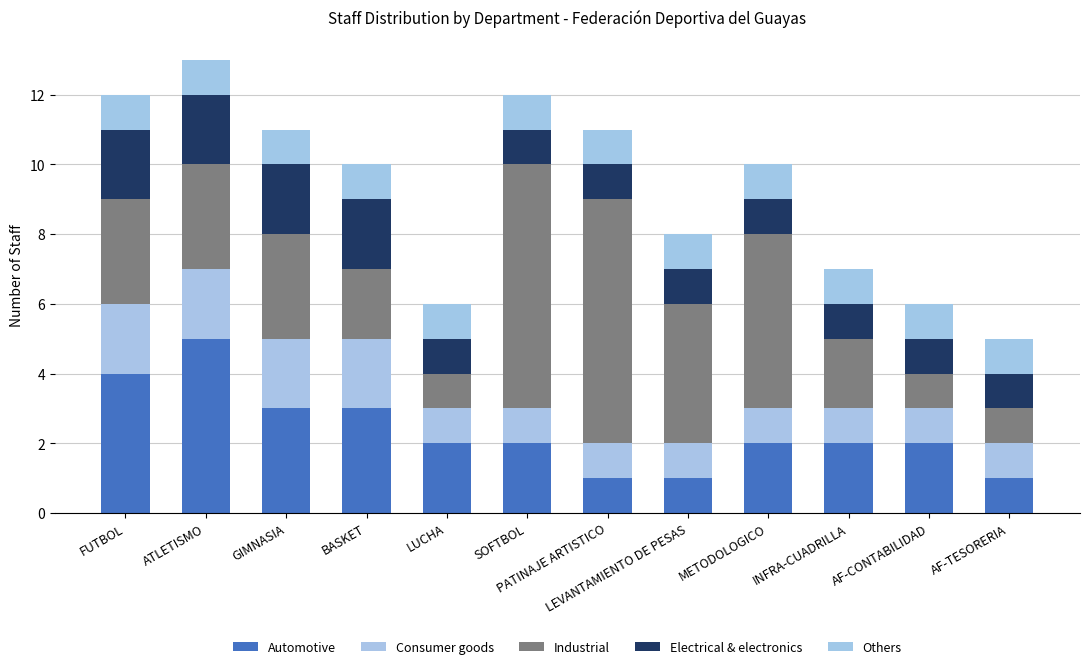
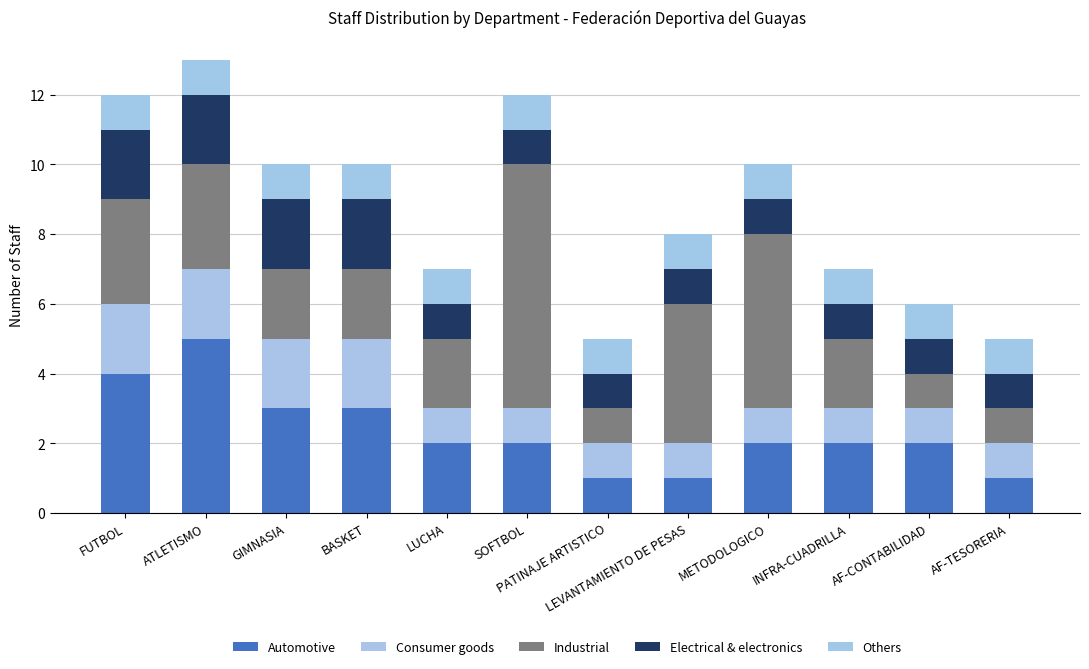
Industrial, GIMNASIA: 3 -> 2
Industrial, LUCHA: 1 -> 2
Industrial, PATINAJE ARTISTICO: 7 -> 1
